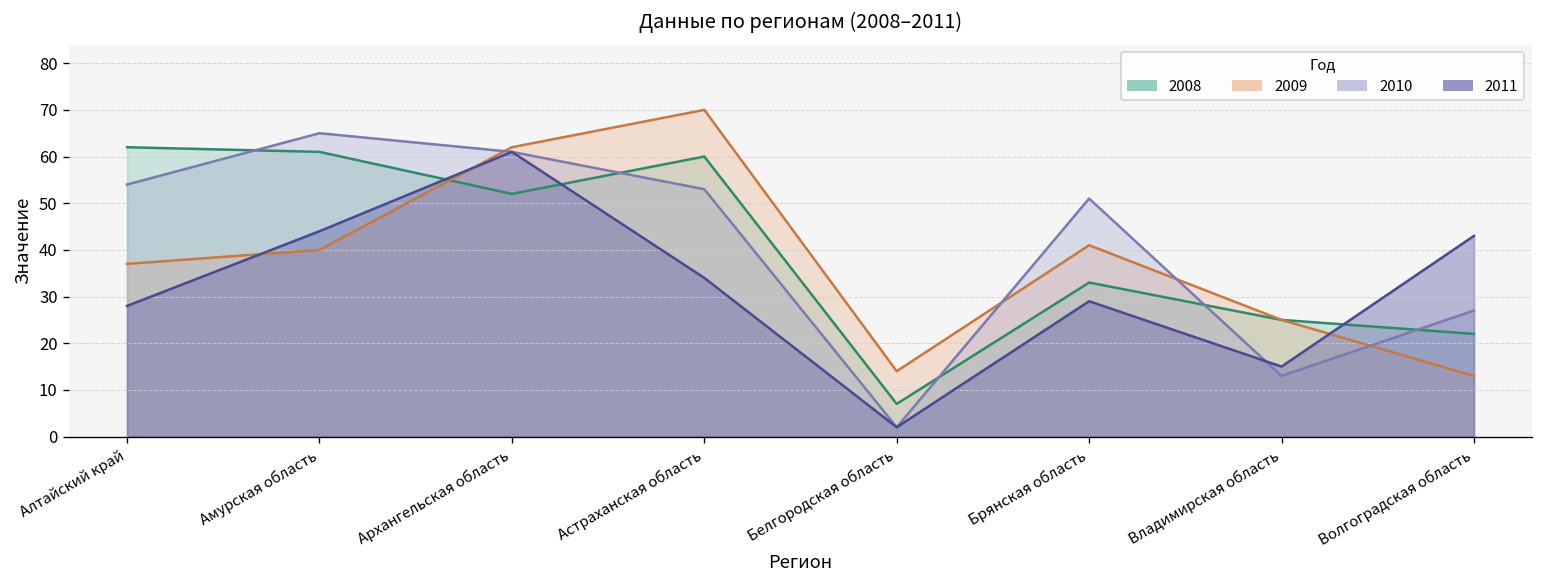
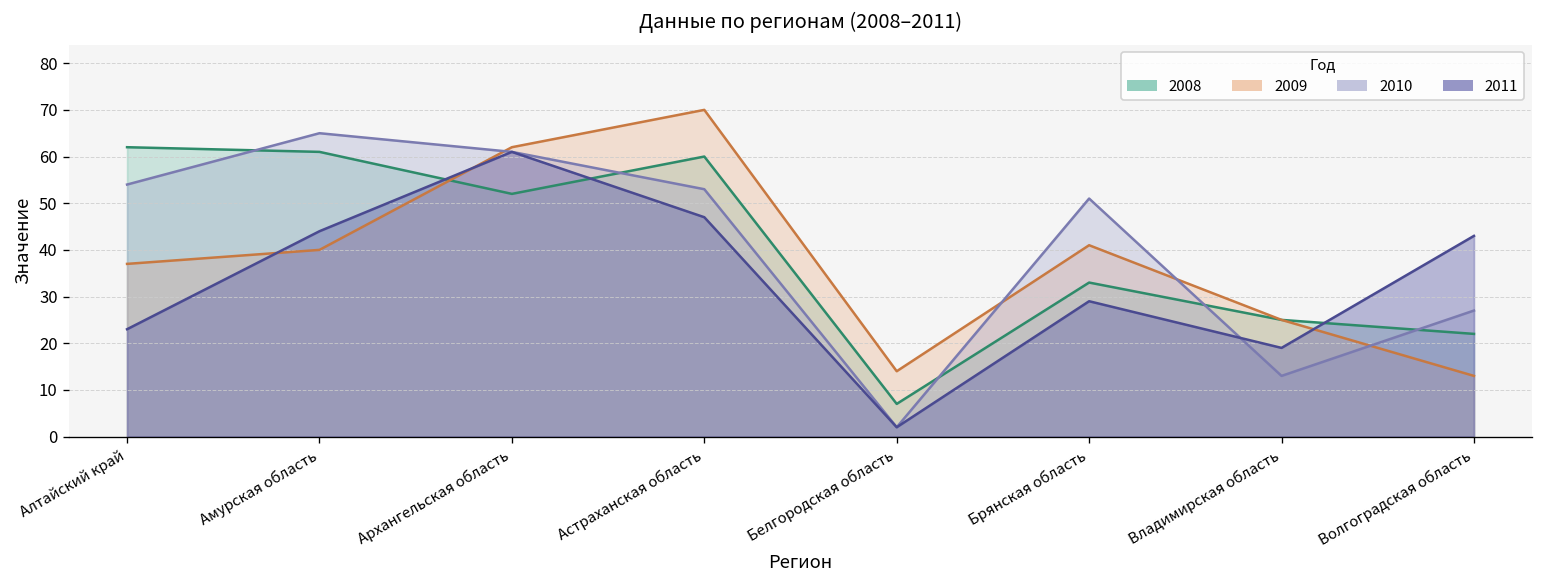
2011, Алтайский край: 28 -> 23
2011, Астраханская область: 34 -> 47
2011, Владимирская область: 15 -> 19
